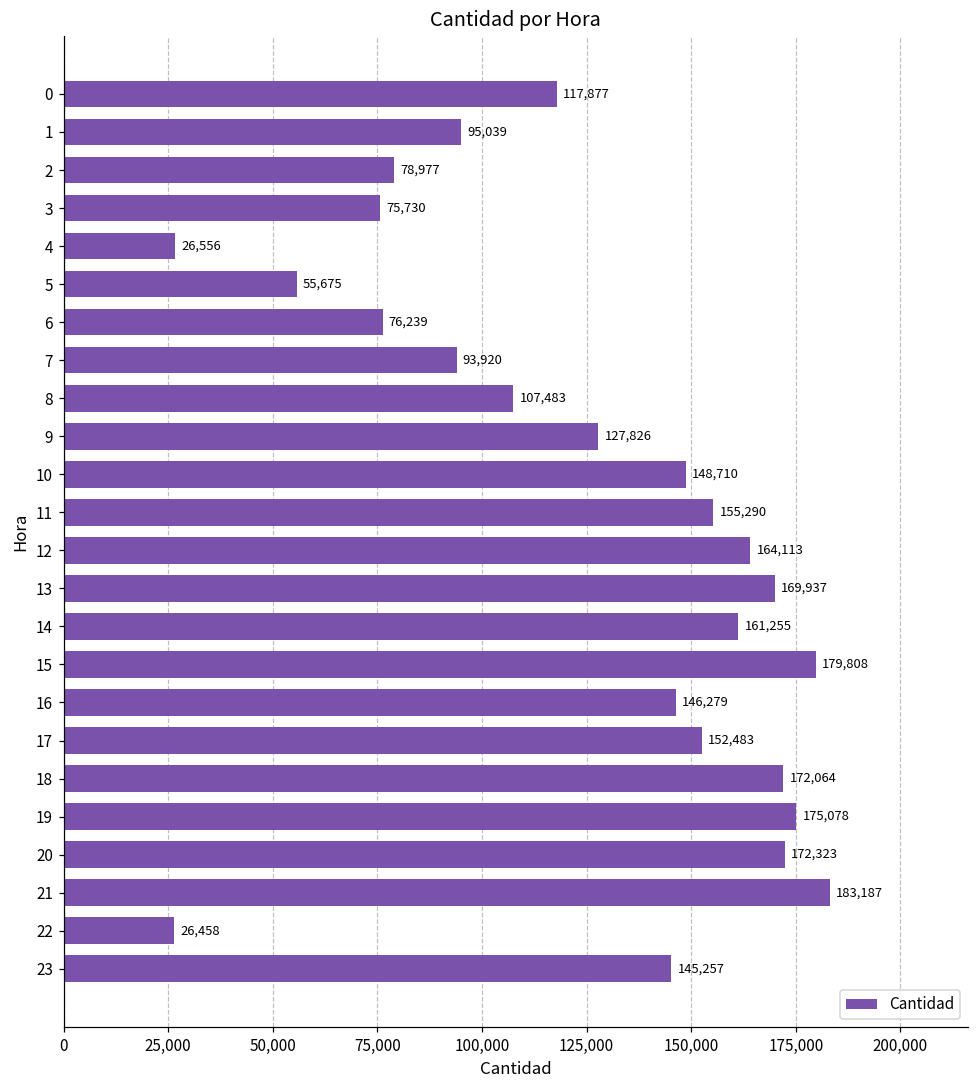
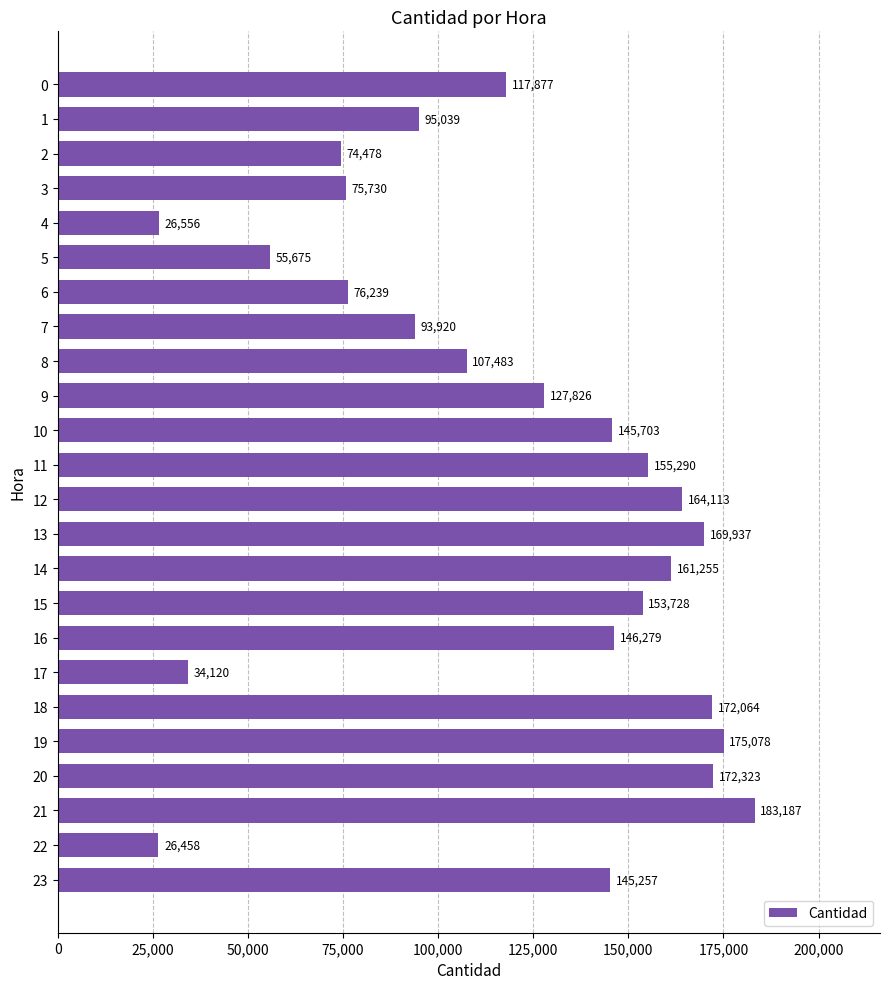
2: 78,977 -> 74,478
10: 148,710 -> 145,703
15: 179,808 -> 153,728
17: 152,483 -> 34,120
